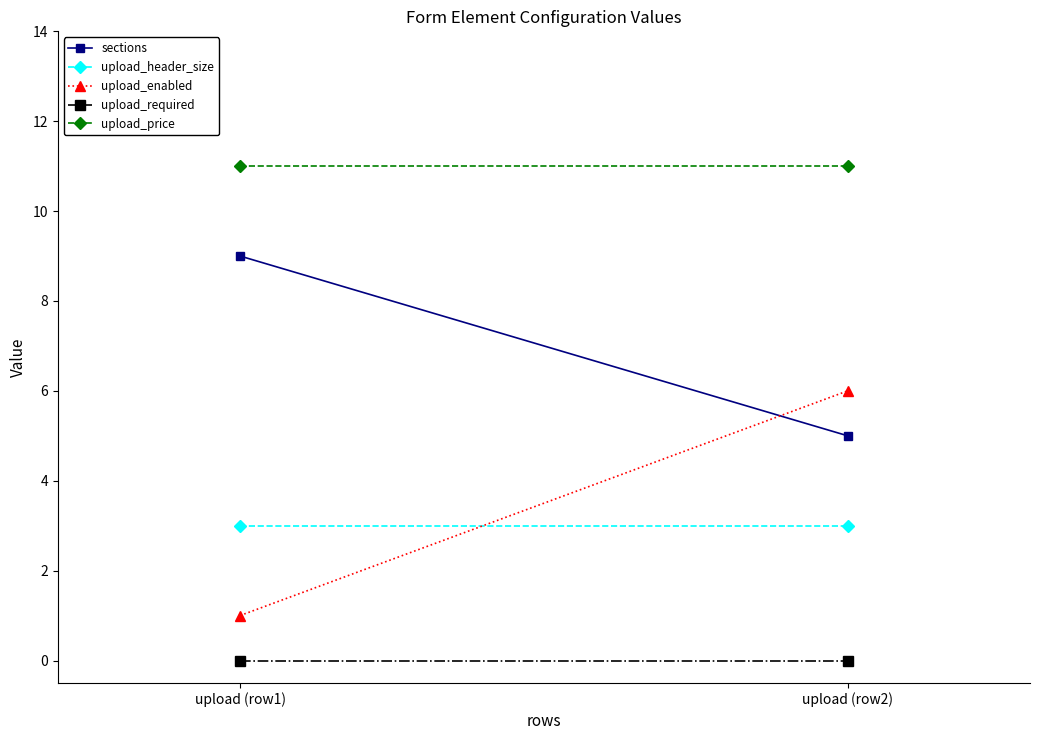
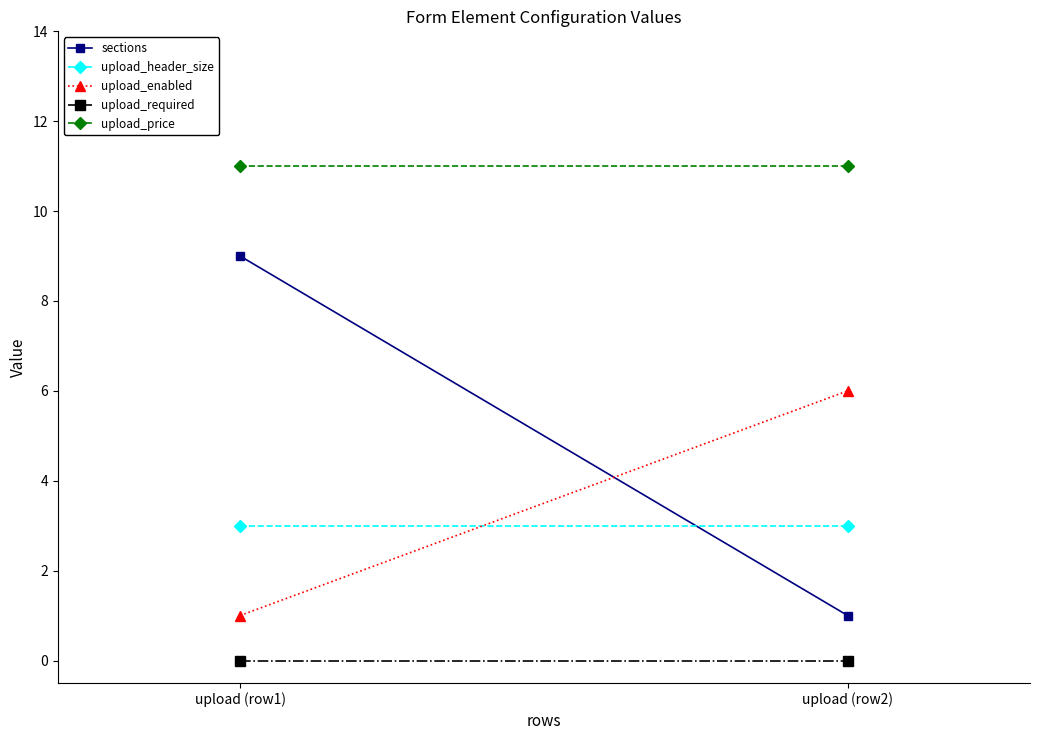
sections, upload (row2): 5 -> 1
